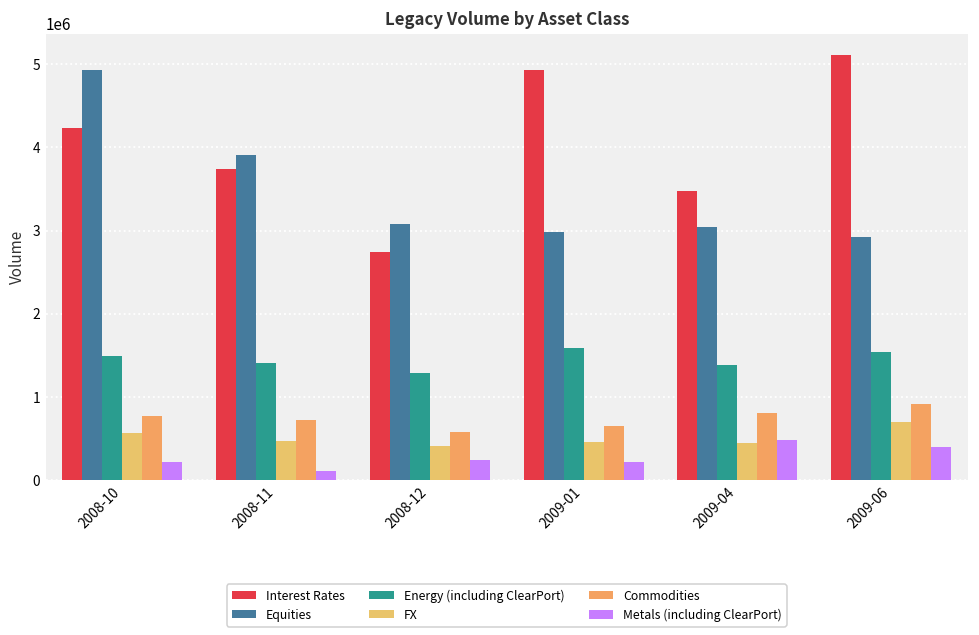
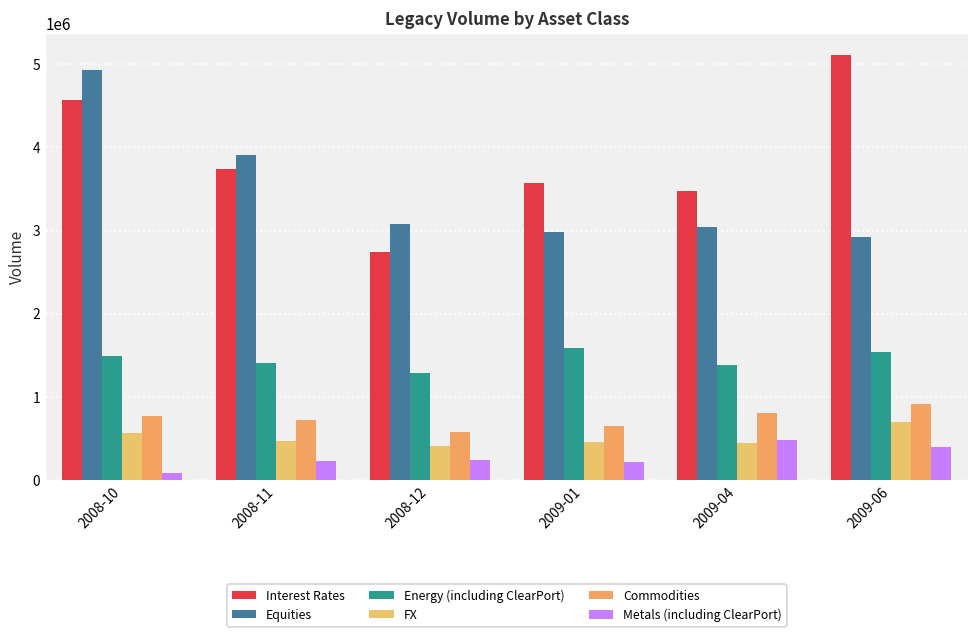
Interest Rates, 2008-10: 4200000 -> 4600000
Metals (including ClearPort), 2008-10: 200000 -> 100000
Metals (including ClearPort), 2008-11: 100000 -> 200000
Interest Rates, 2009-01: 4900000 -> 3600000
